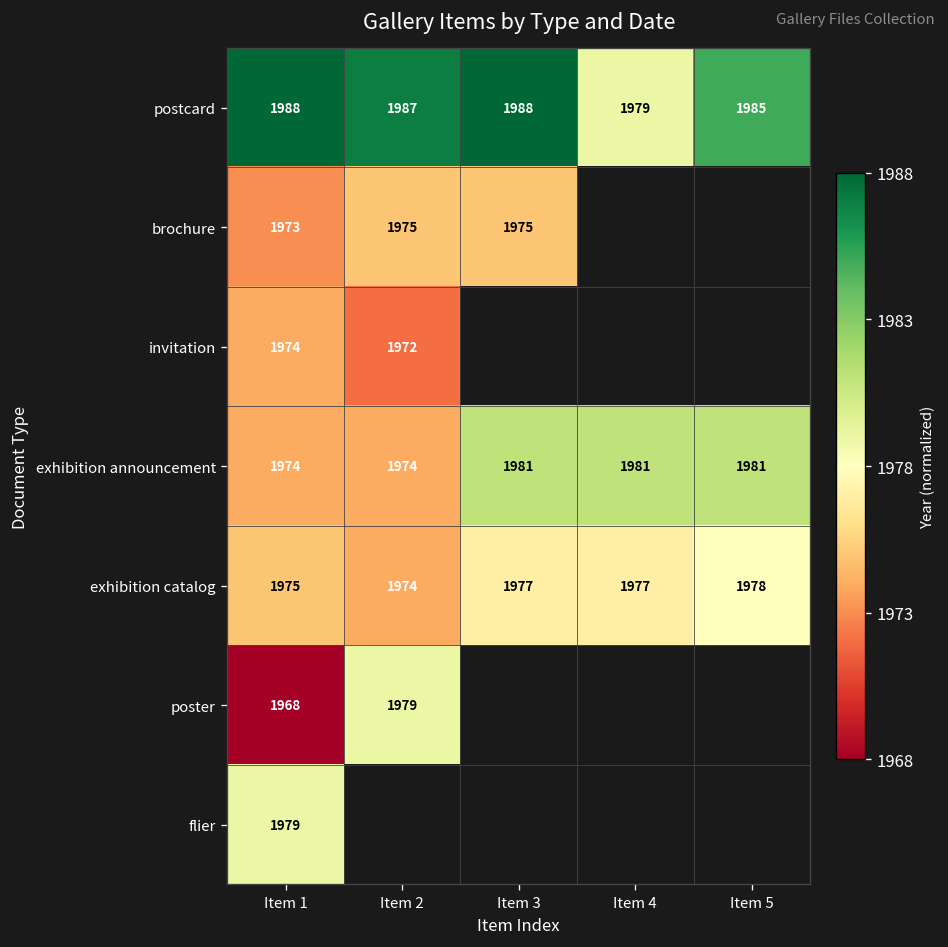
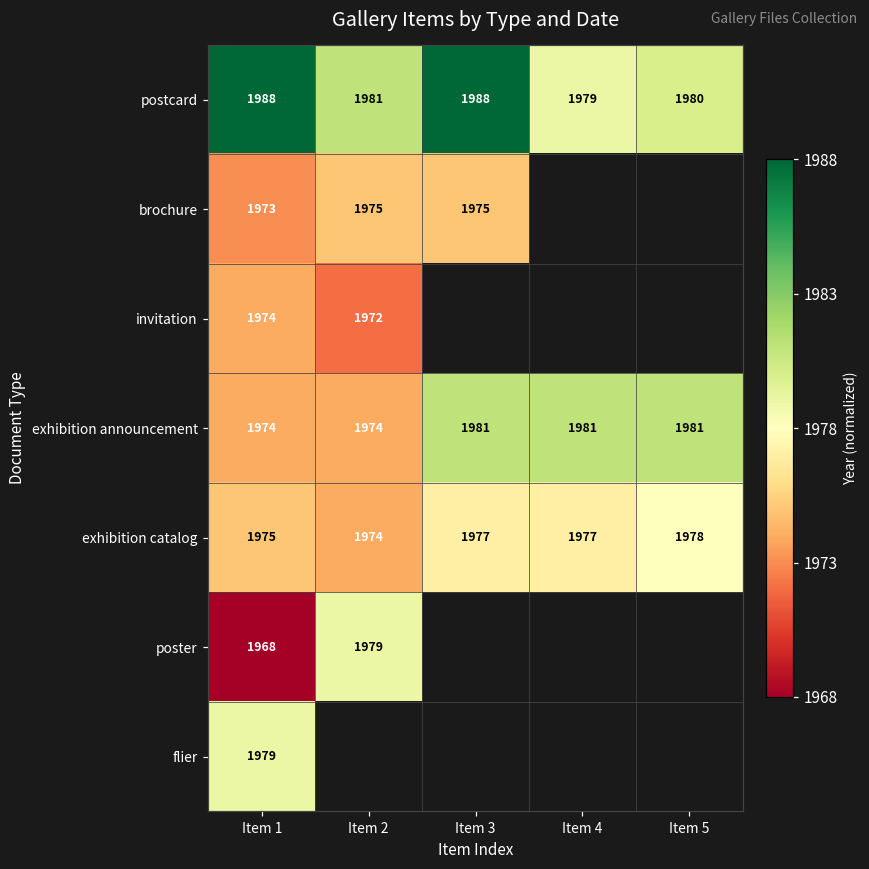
postcard, Item 2: 1987 -> 1981
postcard, Item 5: 1985 -> 1980
